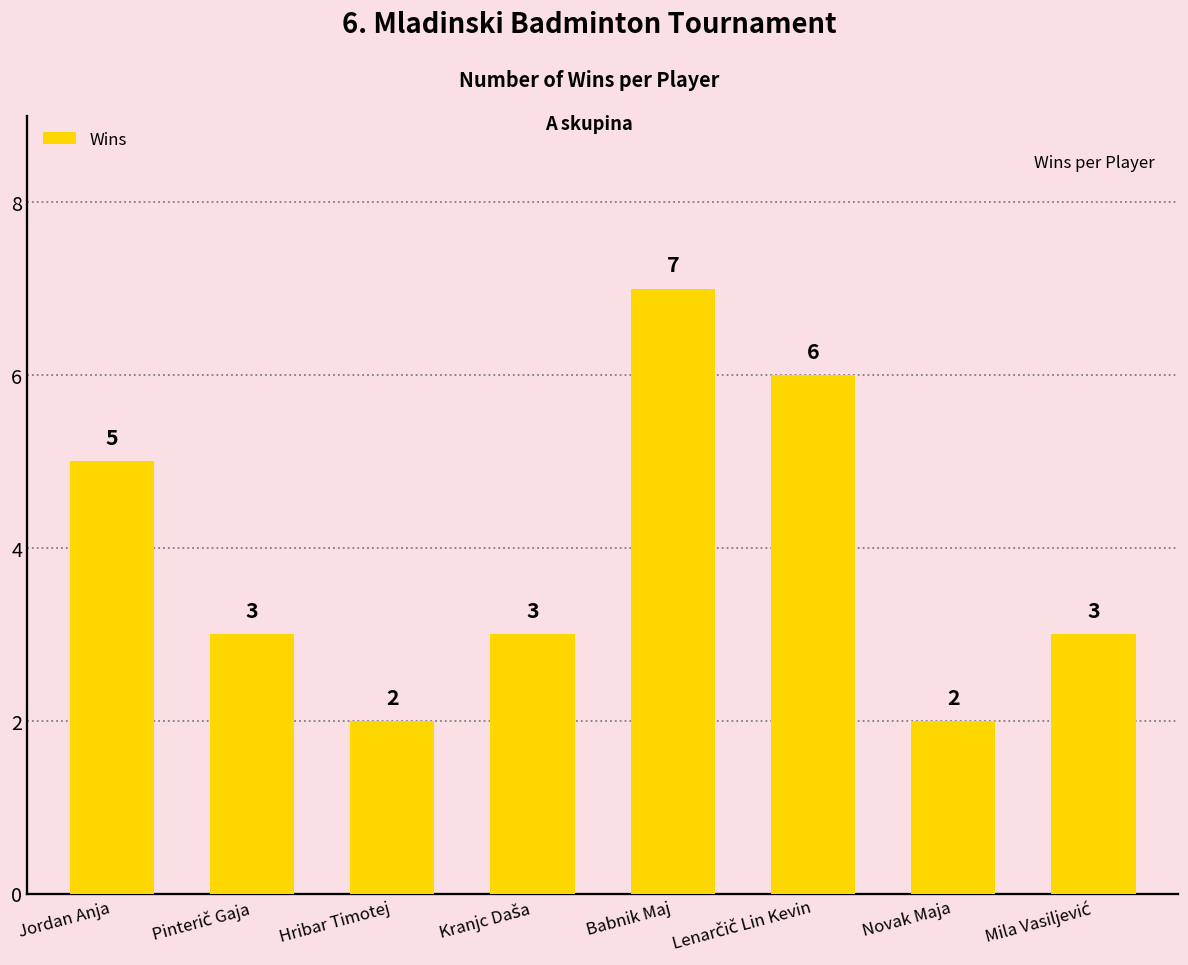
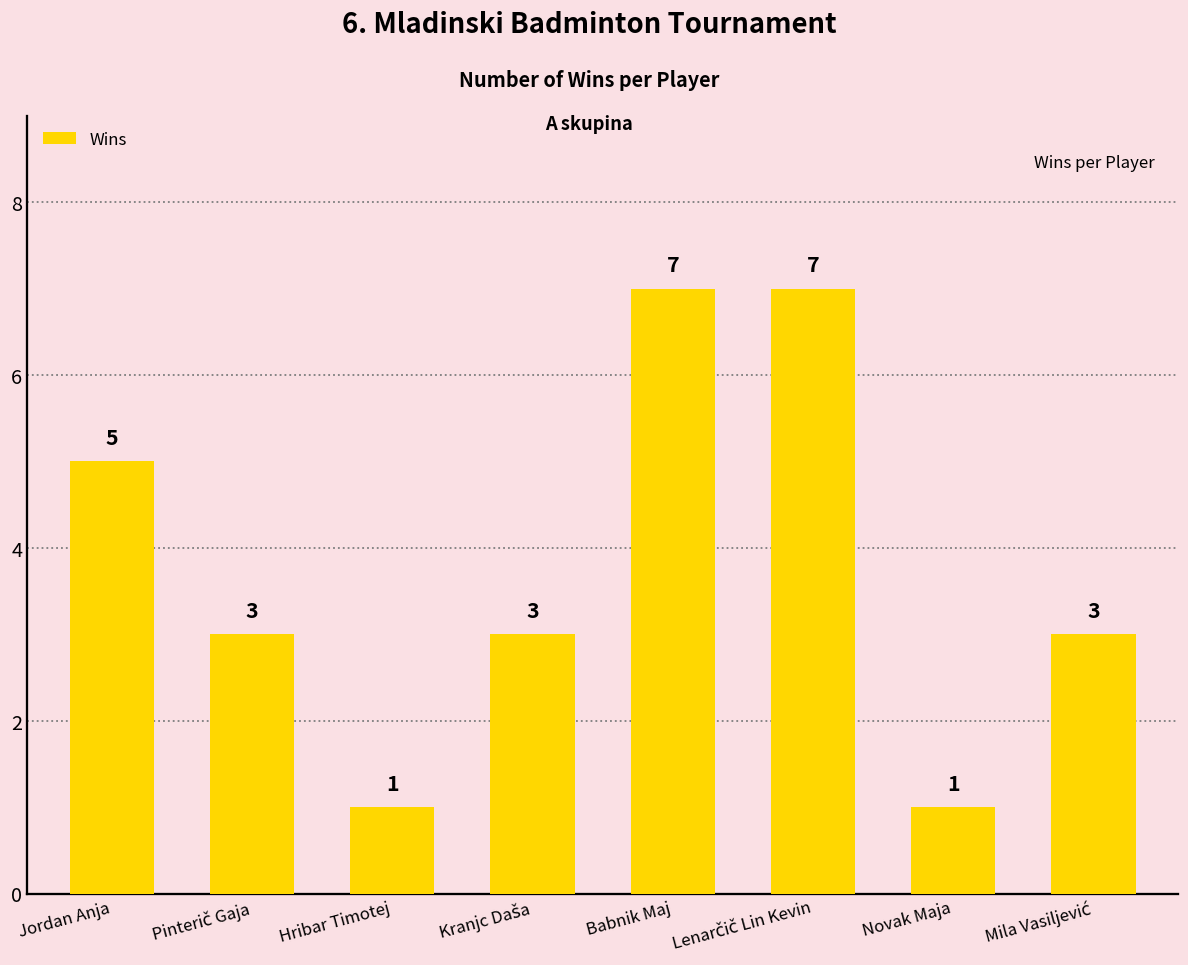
Hribar Timotej: 2 -> 1
Lenarčič Lin Kevin: 6 -> 7
Novak Maja: 2 -> 1
